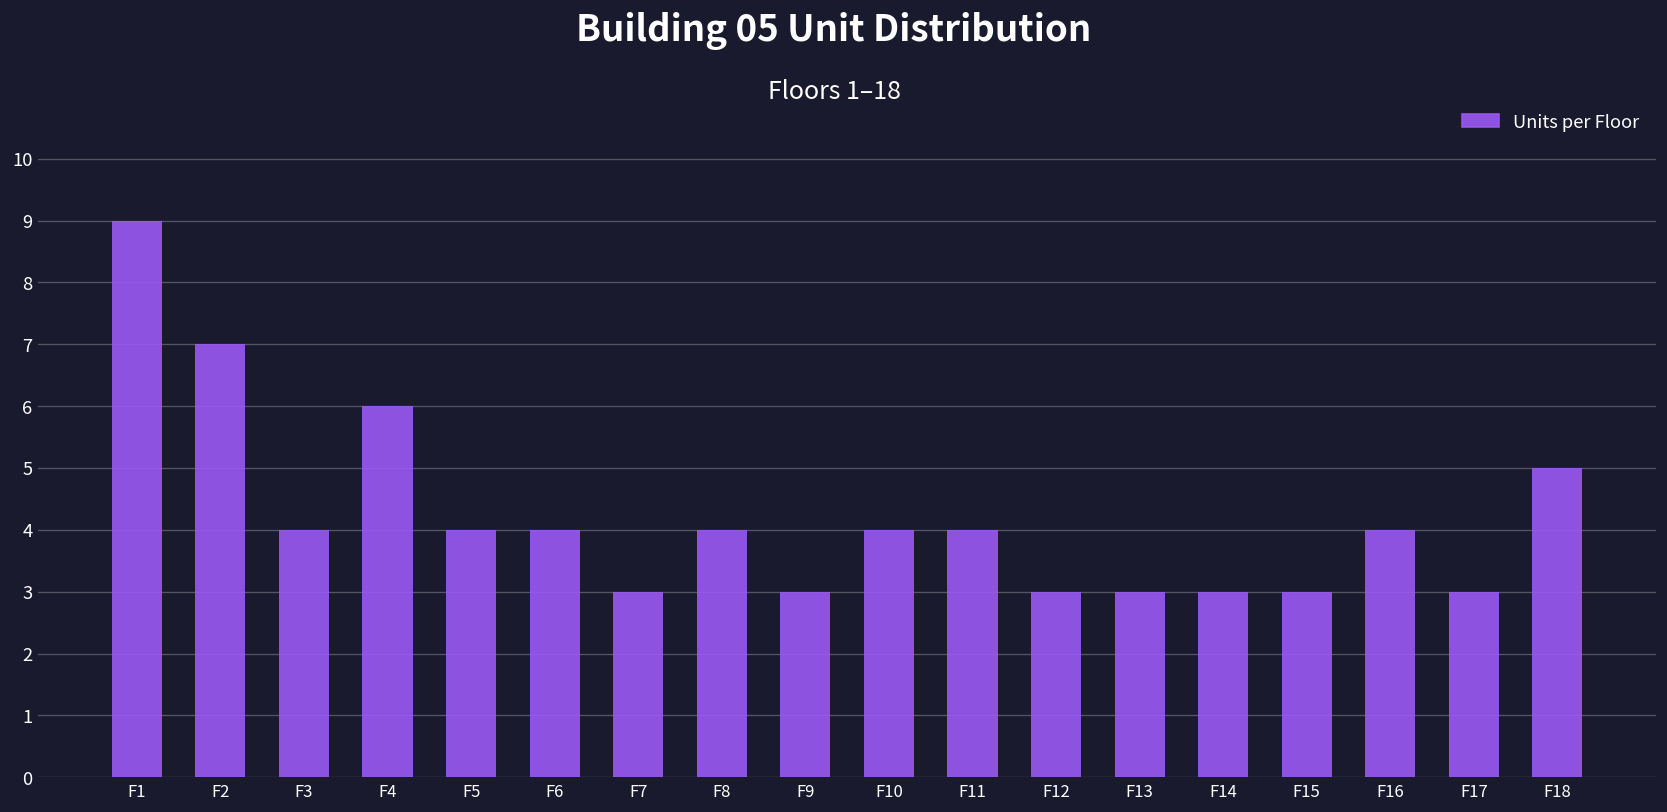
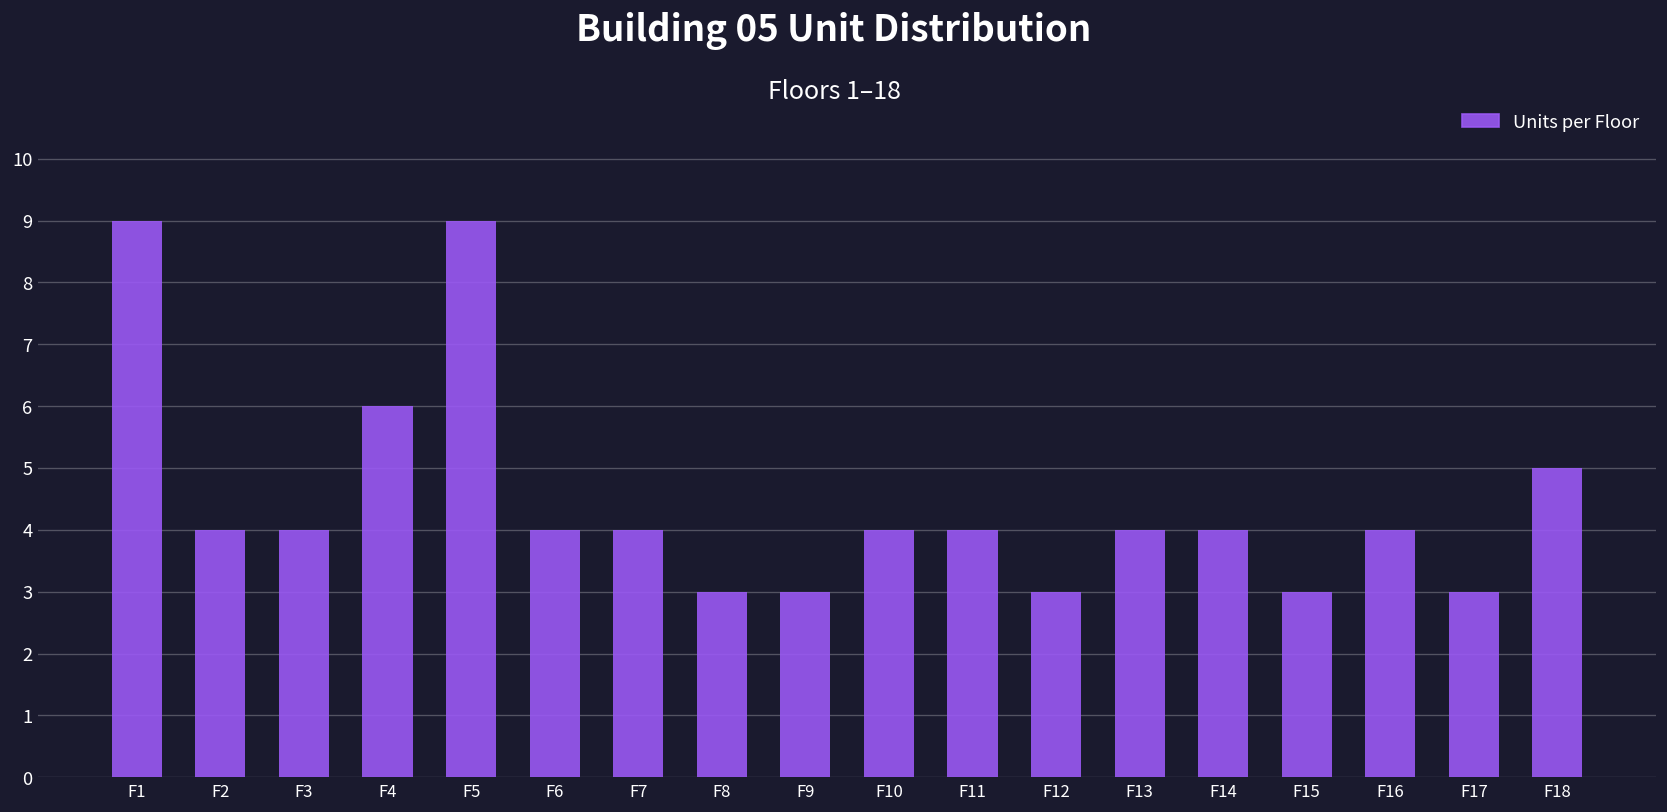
F2: 7 -> 4
F5: 4 -> 9
F7: 3 -> 4
F8: 4 -> 3
F13: 3 -> 4
F14: 3 -> 4
